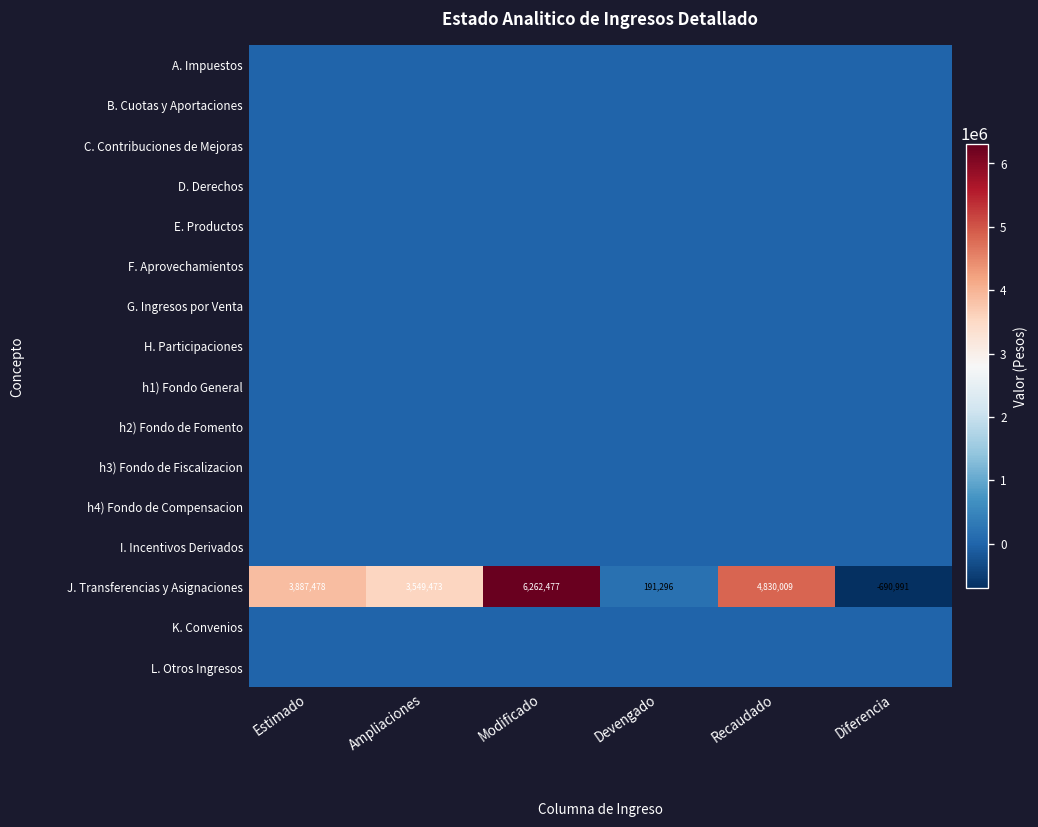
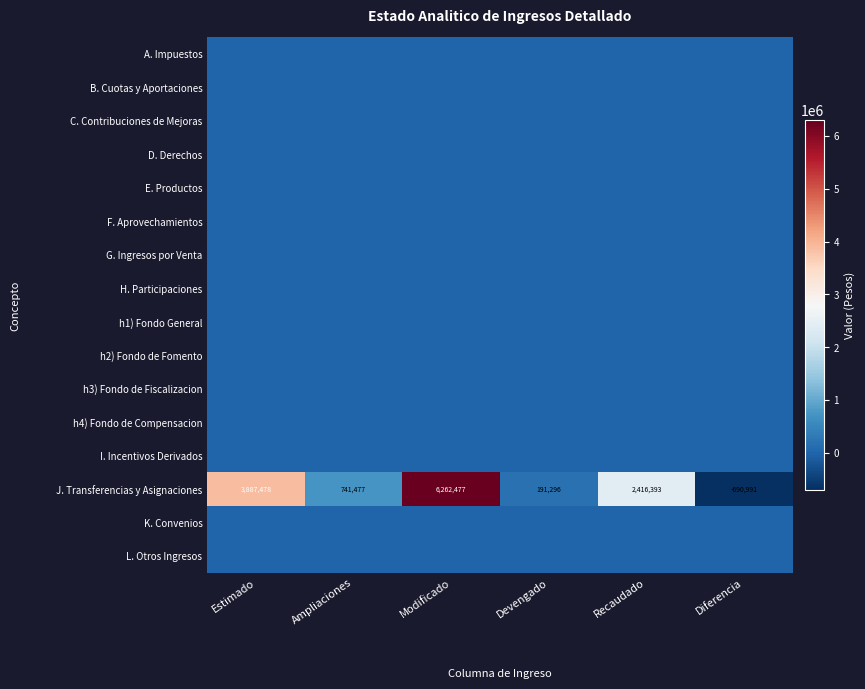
J. Transferencias y Asignaciones, Ampliaciones: 3,549,473 -> 741,477
J. Transferencias y Asignaciones, Recaudado: 4,830,009 -> 2,416,393
